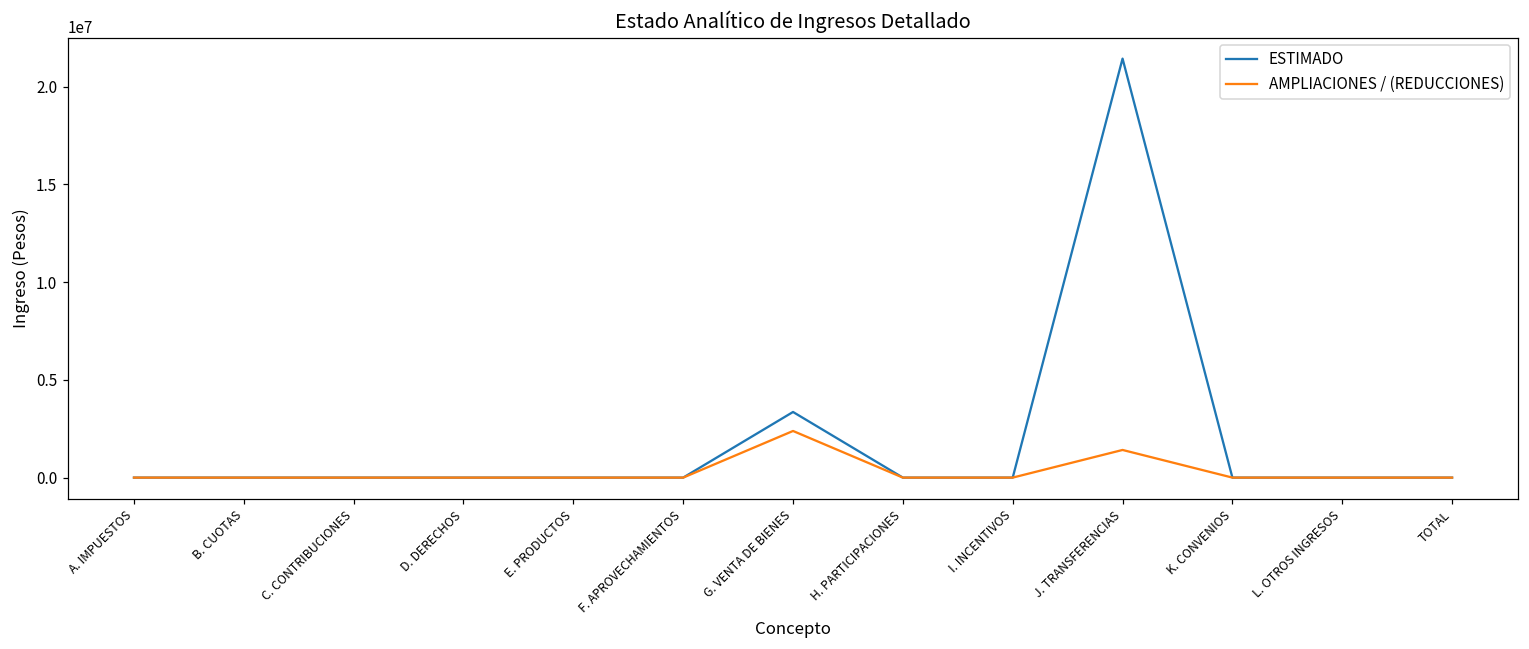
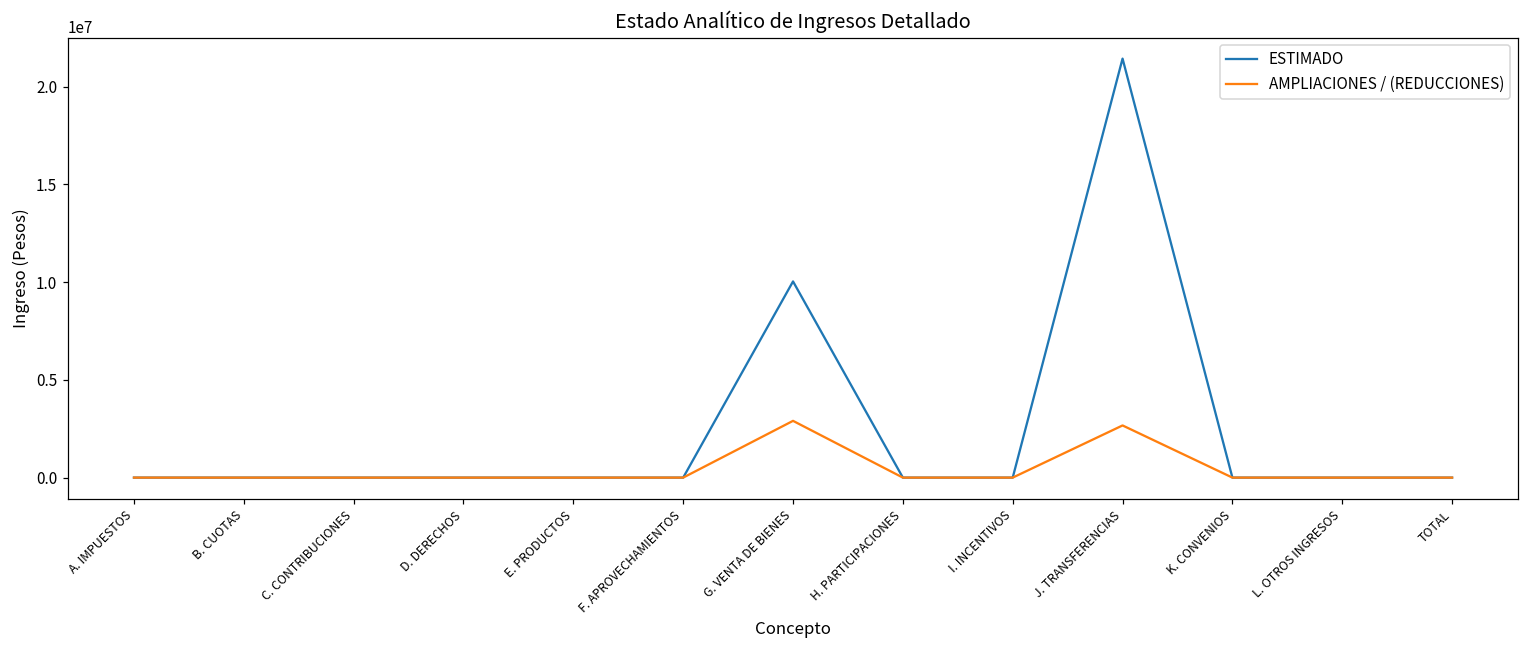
ESTIMADO, G. VENTA DE BIENES: 3400000 -> 10000000
AMPLIACIONES / (REDUCCIONES), G. VENTA DE BIENES: 2400000 -> 2900000
AMPLIACIONES / (REDUCCIONES), J. TRANSFERENCIAS: 1400000 -> 2700000
